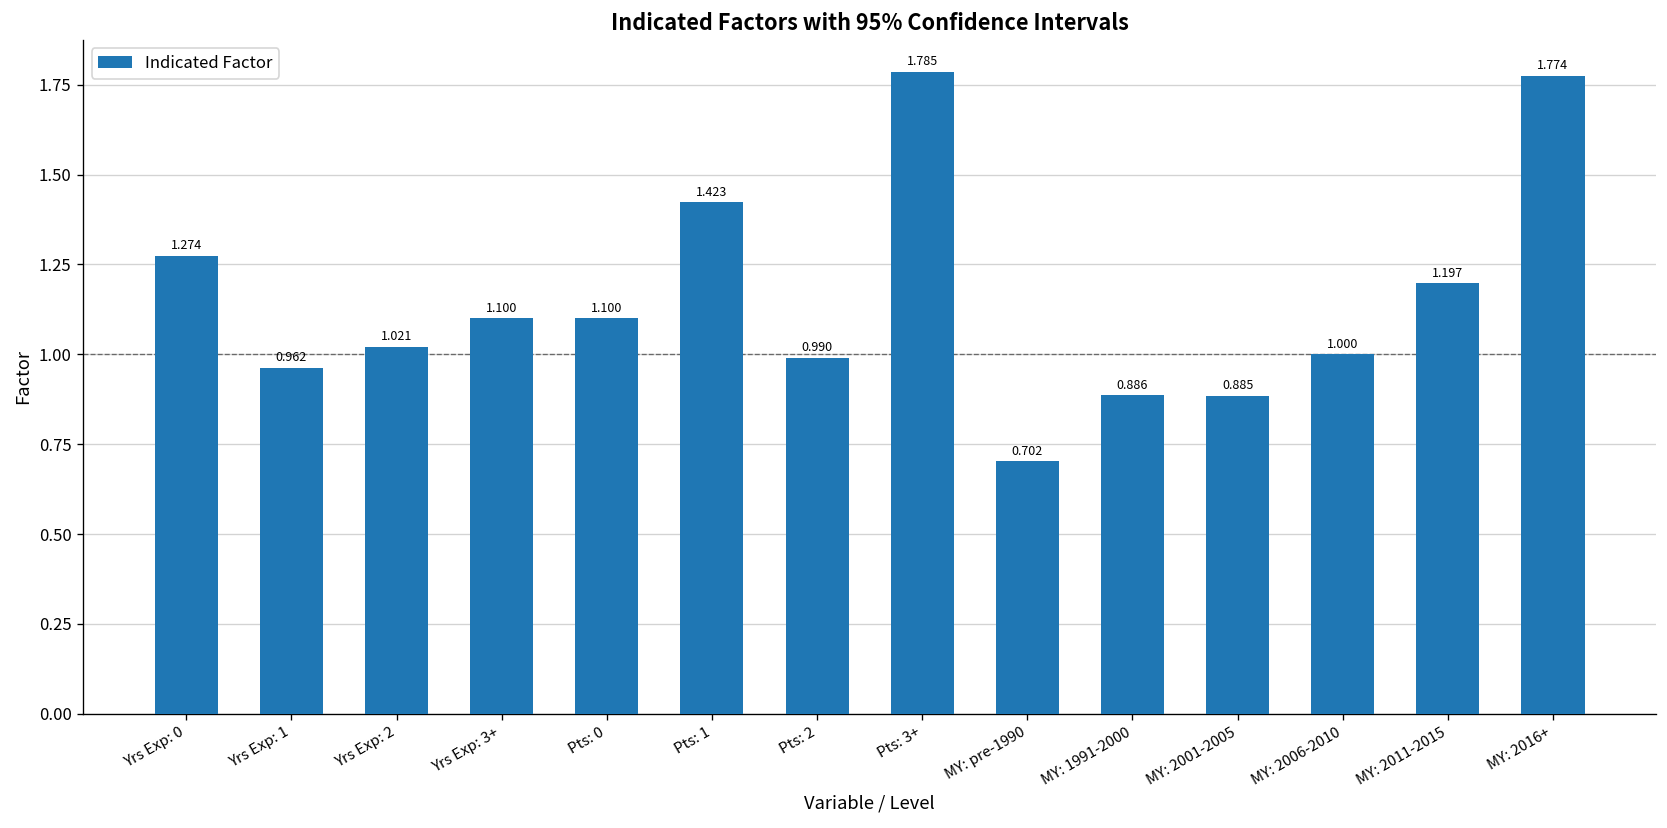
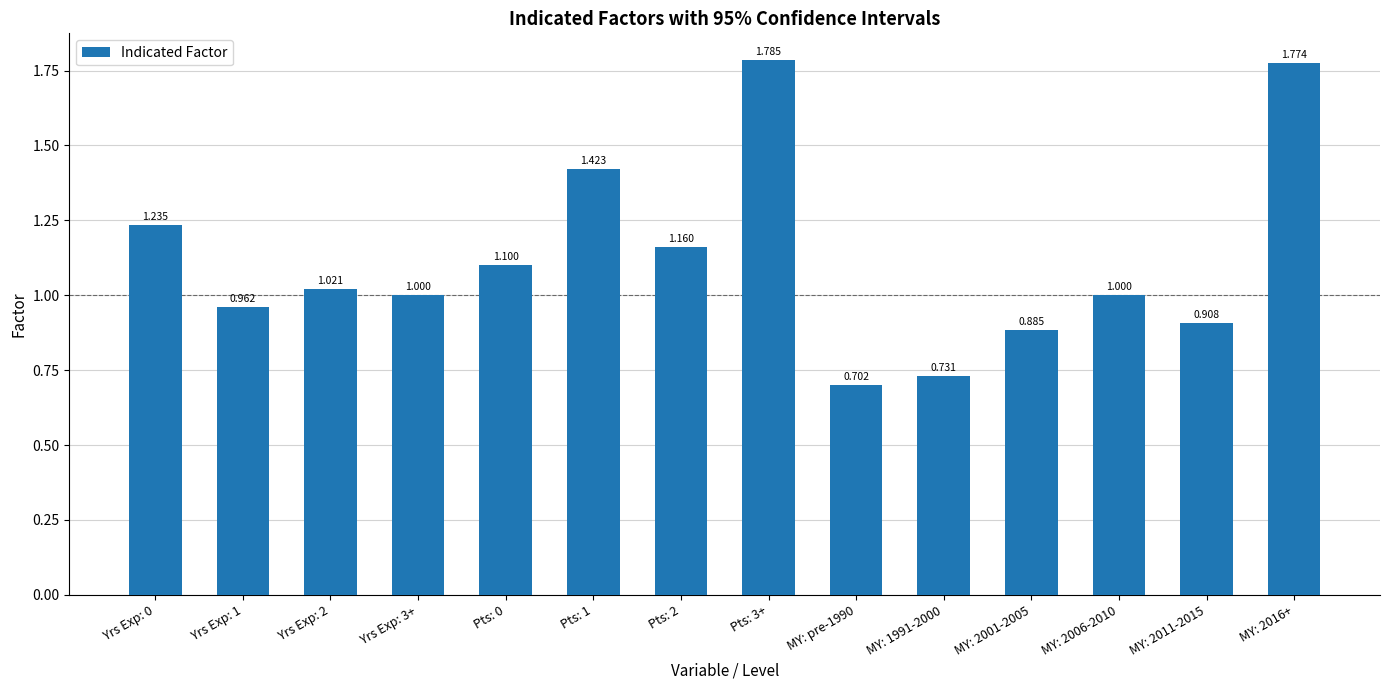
Yrs Exp: 0: 1.274 -> 1.235
Yrs Exp: 3+: 1.100 -> 1.000
Pts: 2: 0.990 -> 1.160
MY: 1991-2000: 0.886 -> 0.731
MY: 2011-2015: 1.197 -> 0.908
